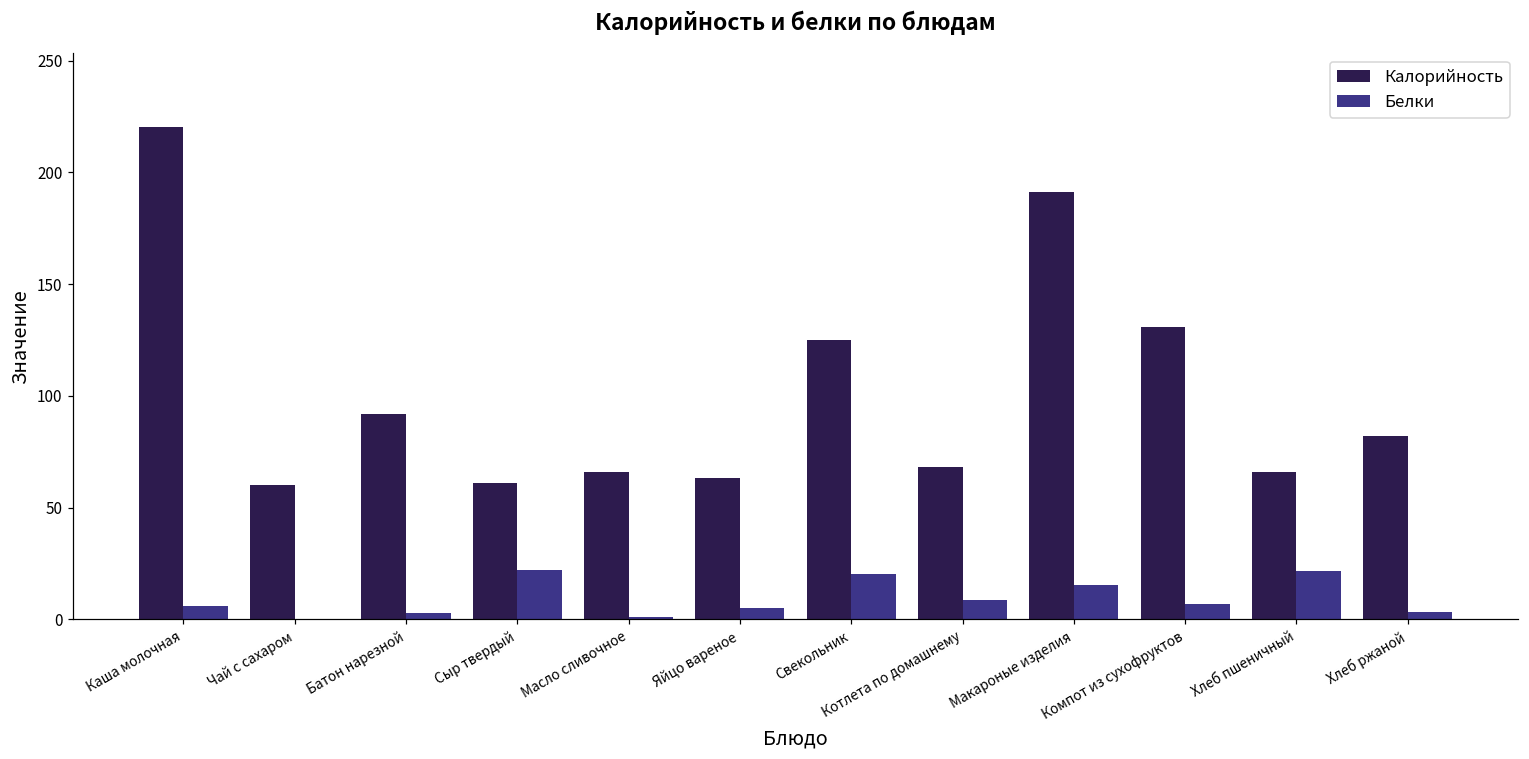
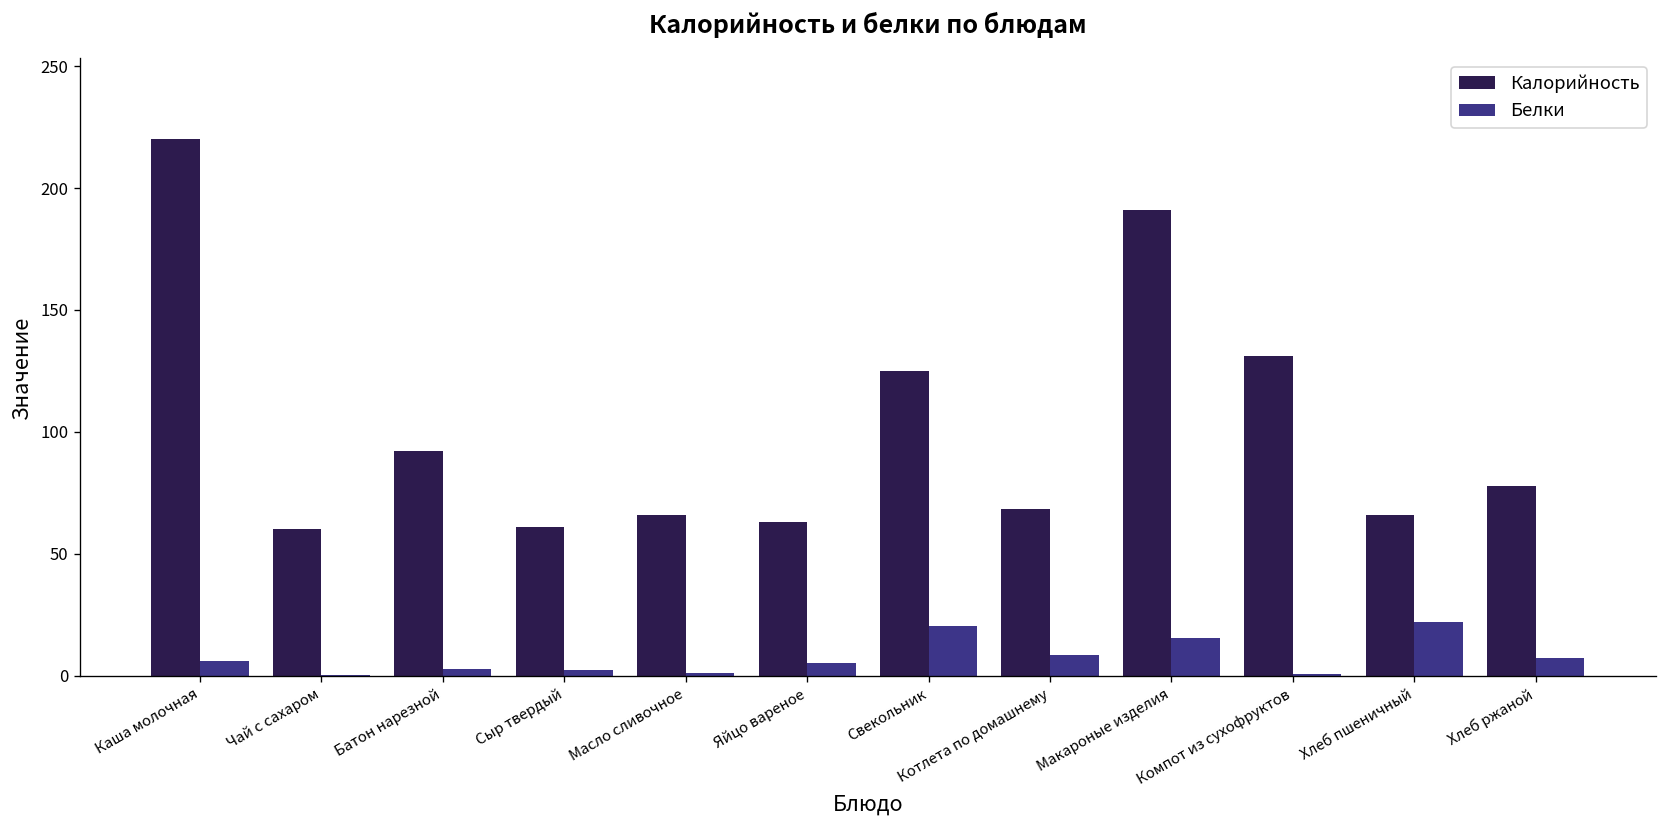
Белки, Сыр твердый: 22 -> 2
Белки, Компот из сухофруктов: 7 -> 1
Калорийность, Хлеб ржаной: 82 -> 78
Белки, Хлеб ржаной: 3 -> 7
